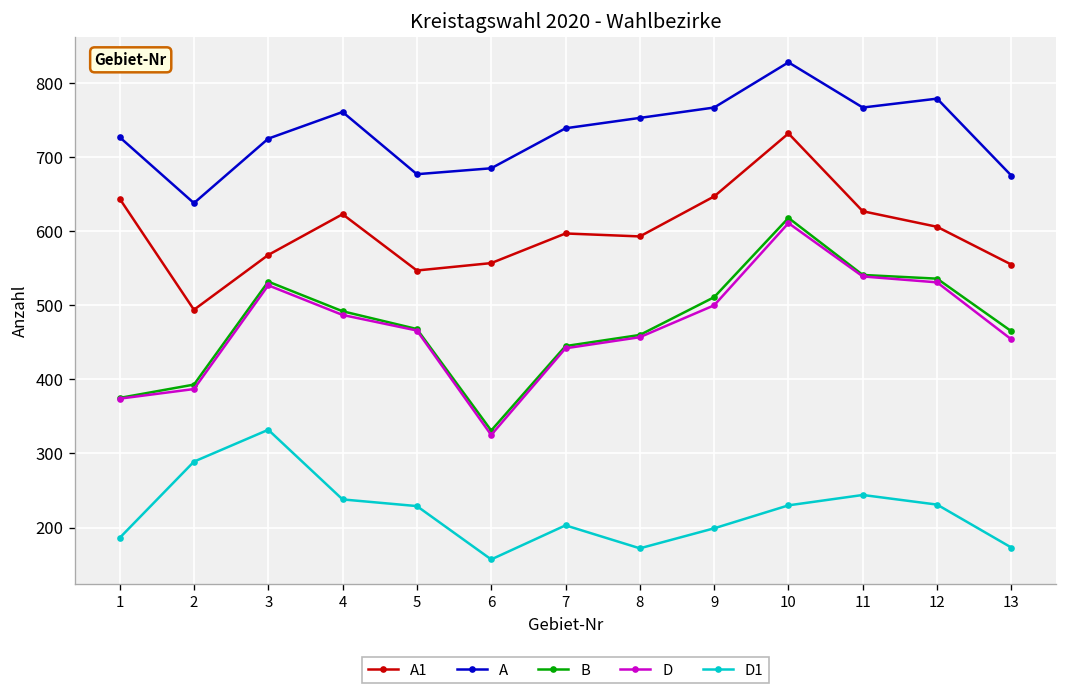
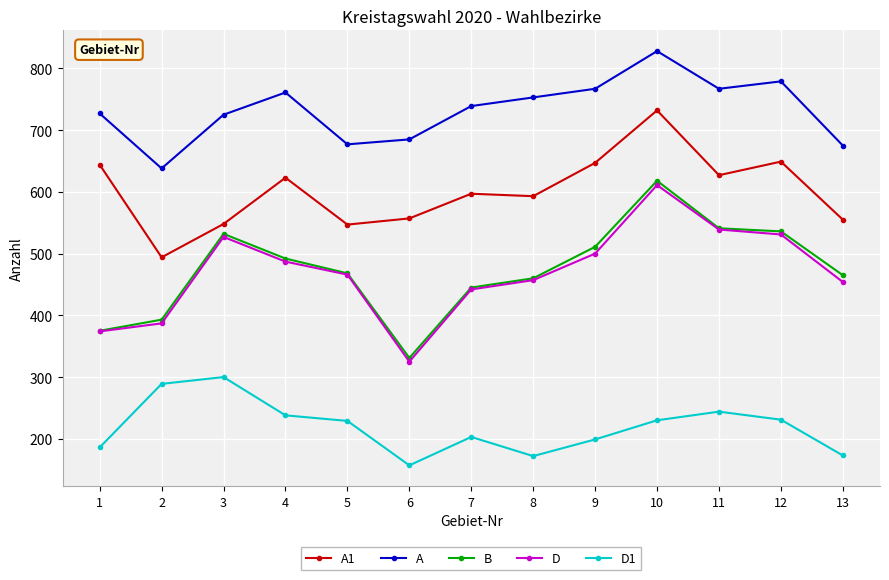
A1, 3: 570 -> 550
D1, 3: 330 -> 300
A1, 12: 610 -> 650
